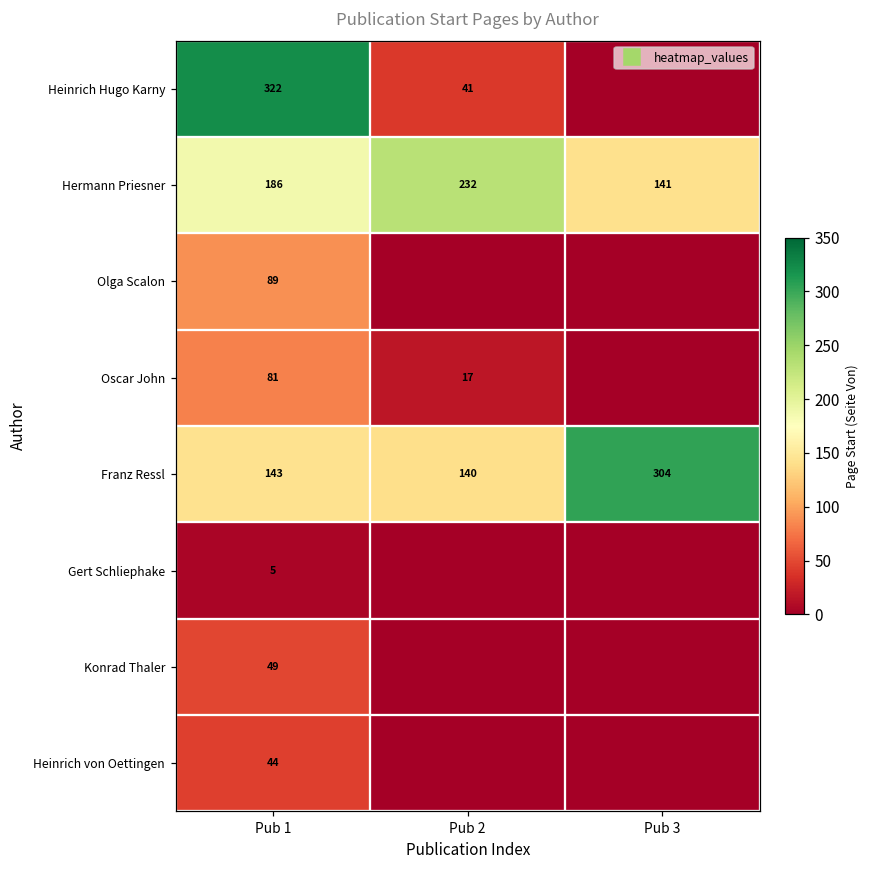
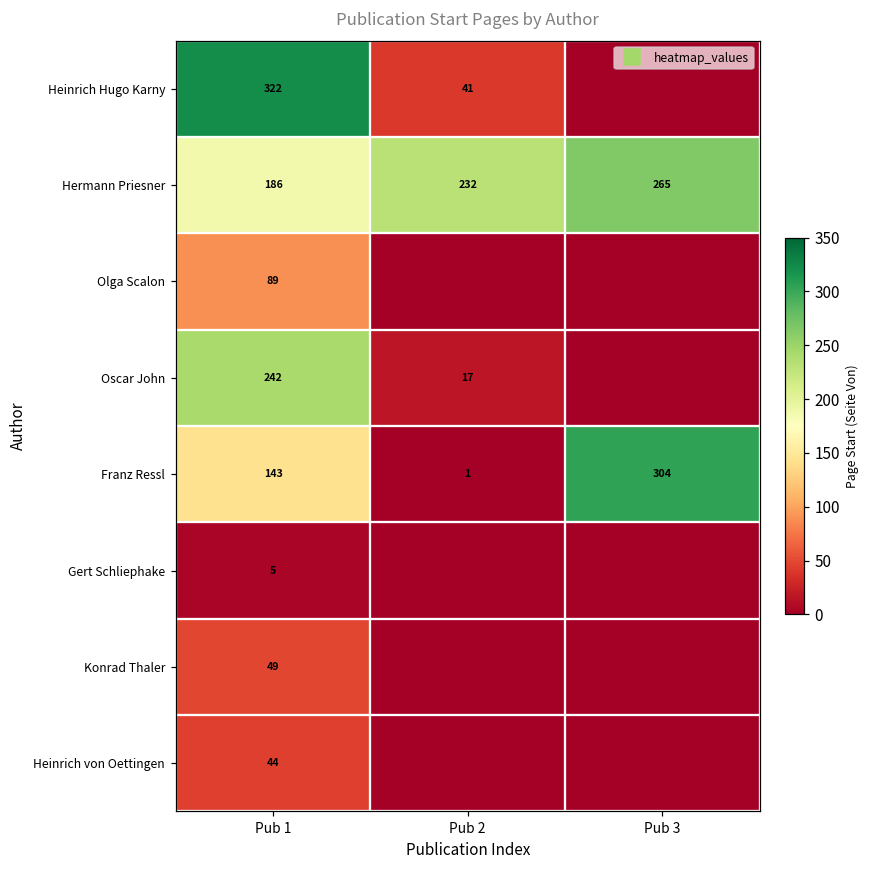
Hermann Priesner, Pub 3: 141 -> 265
Oscar John, Pub 1: 81 -> 242
Franz Ressl, Pub 2: 140 -> 1
